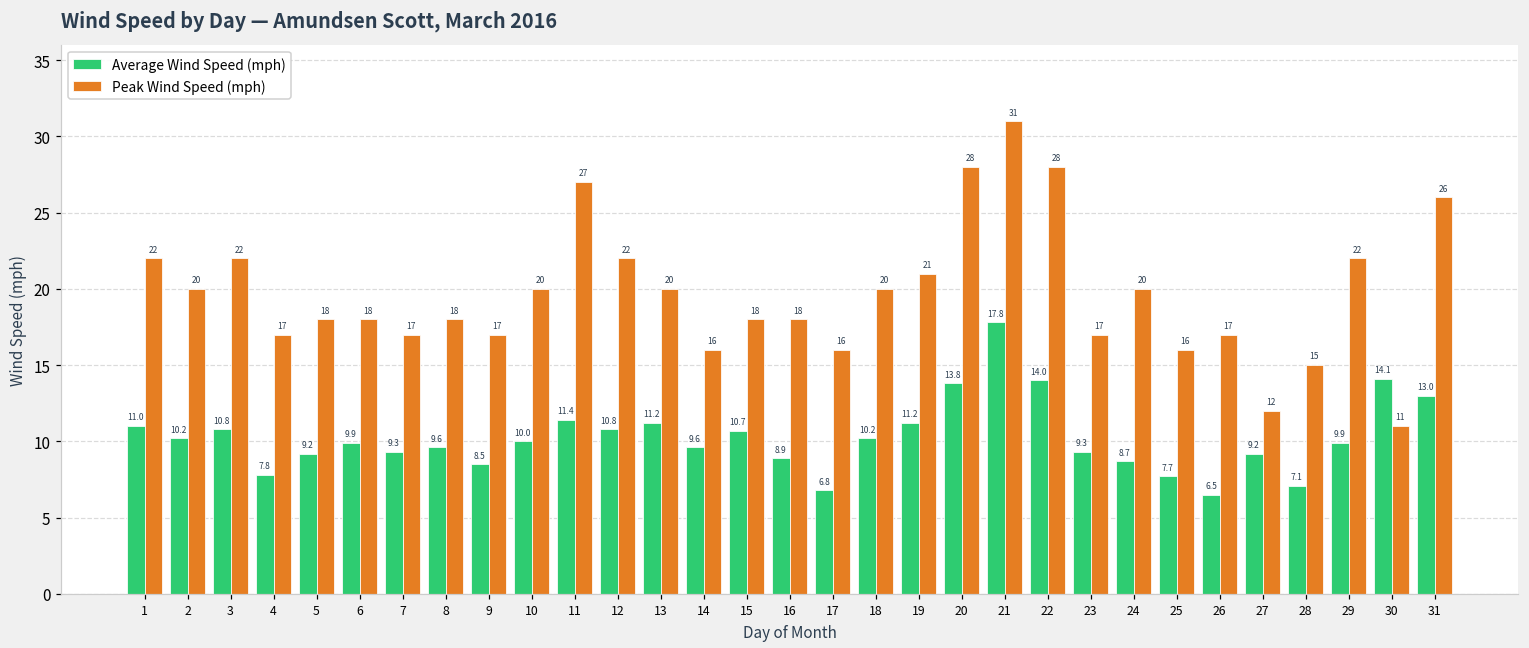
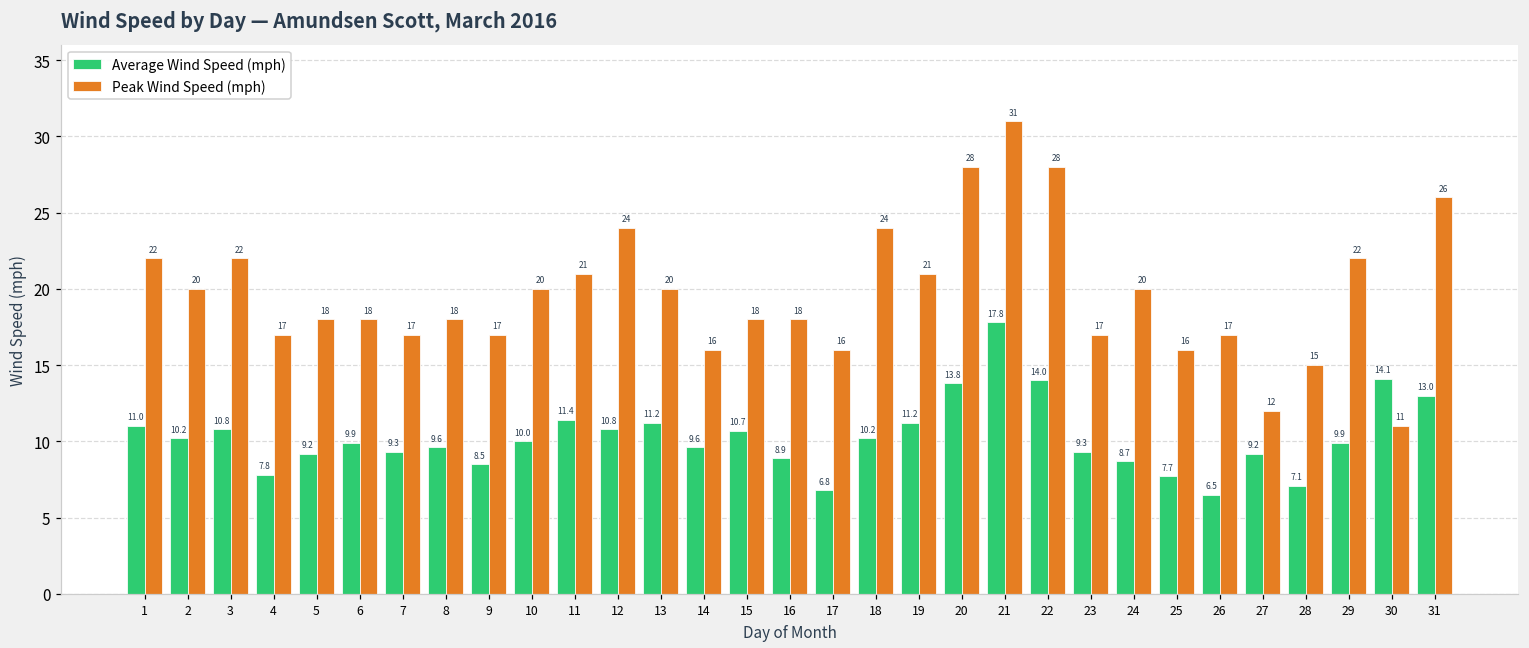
Peak Wind Speed (mph), 11: 27 -> 21
Peak Wind Speed (mph), 12: 22 -> 24
Peak Wind Speed (mph), 18: 20 -> 24
